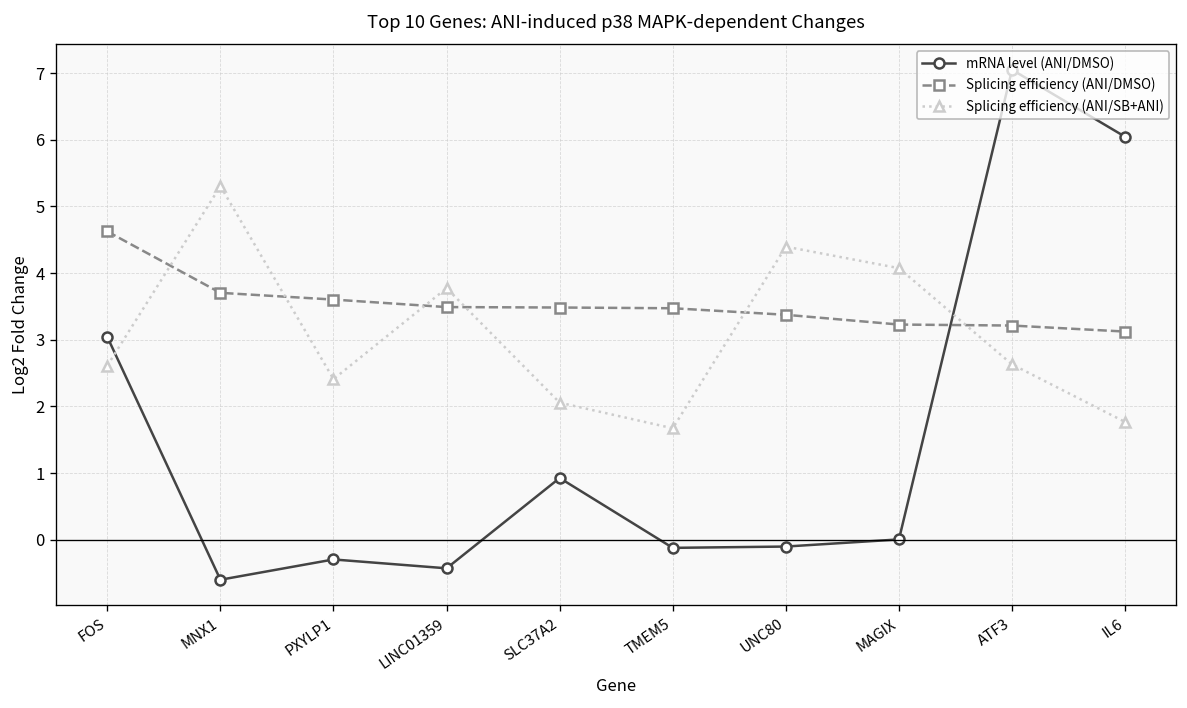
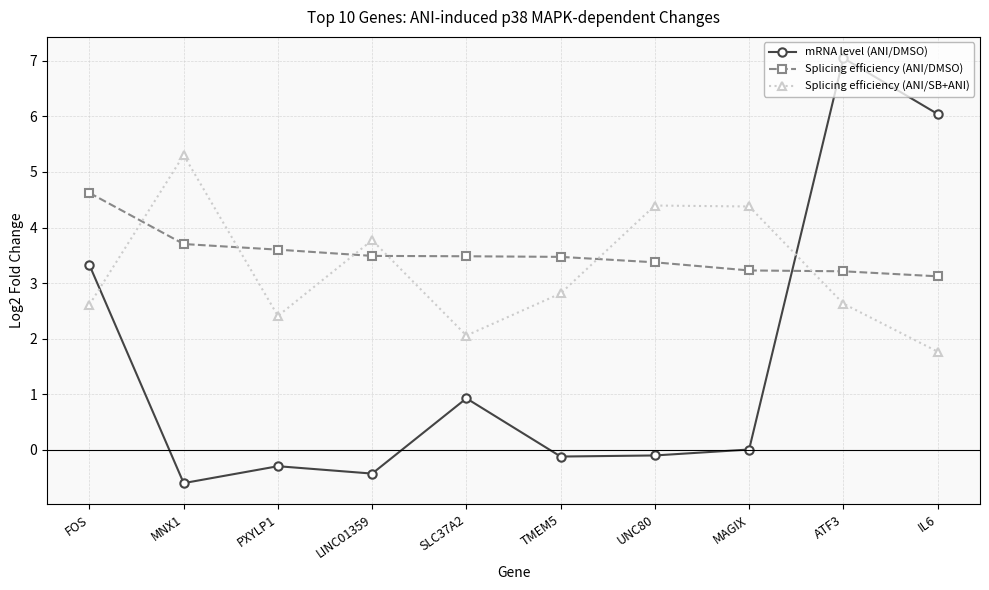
mRNA level (ANI/DMSO), FOS: 3.0 -> 3.3
Splicing efficiency (ANI/SB+ANI), TMEM5: 1.7 -> 2.8
Splicing efficiency (ANI/SB+ANI), MAGIX: 4.1 -> 4.4
